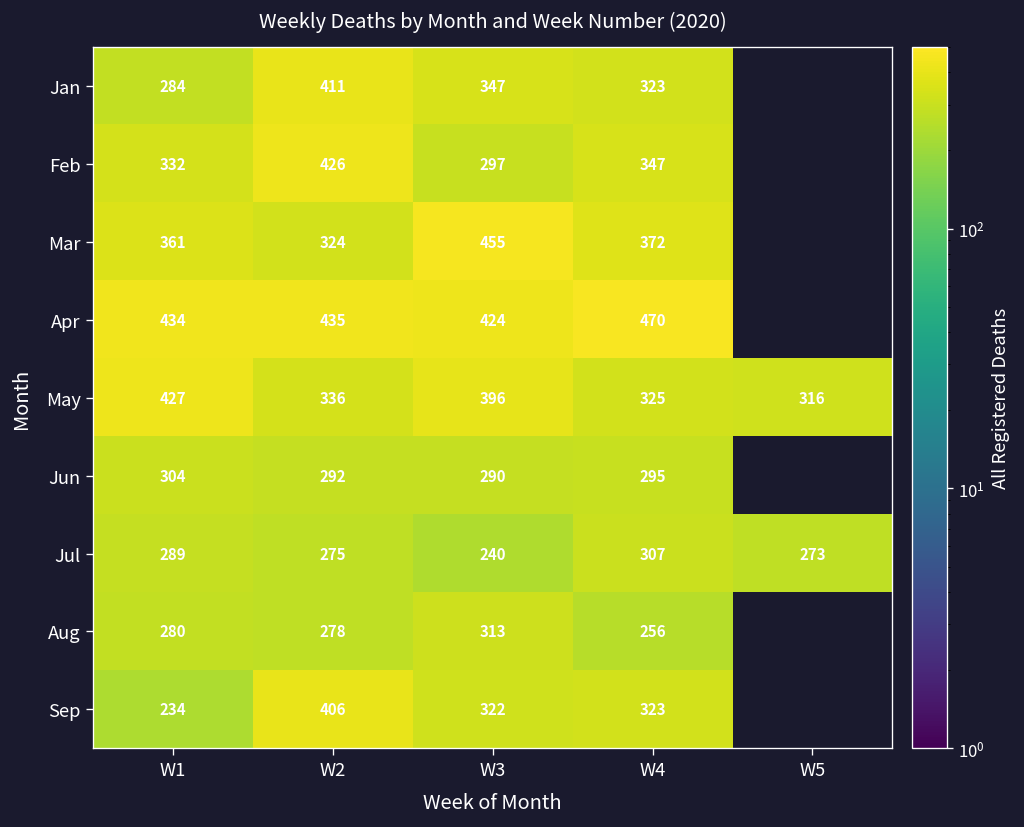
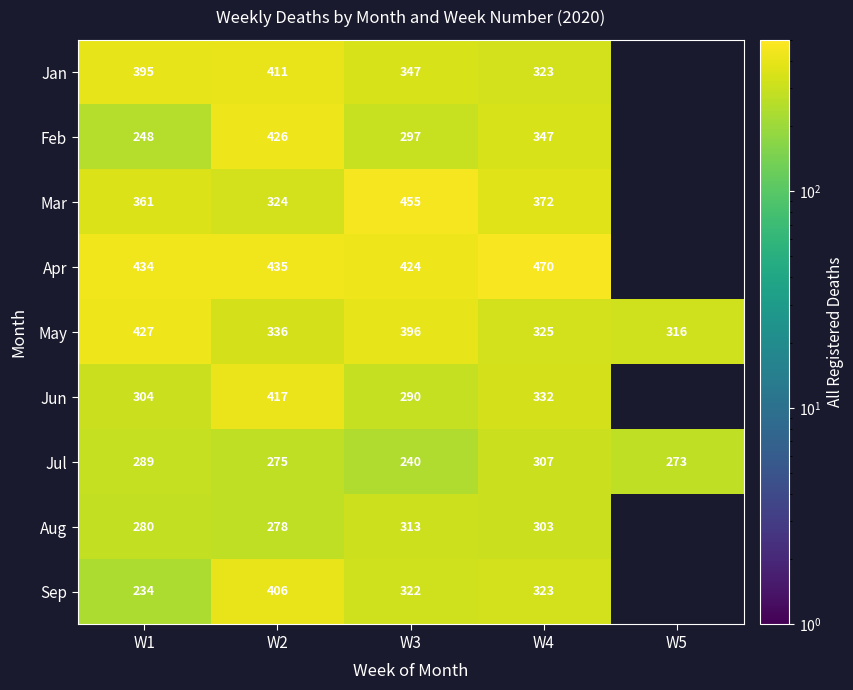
Jan, W1: 284 -> 395
Feb, W1: 332 -> 248
Jun, W2: 292 -> 417
Jun, W4: 295 -> 332
Aug, W4: 256 -> 303
